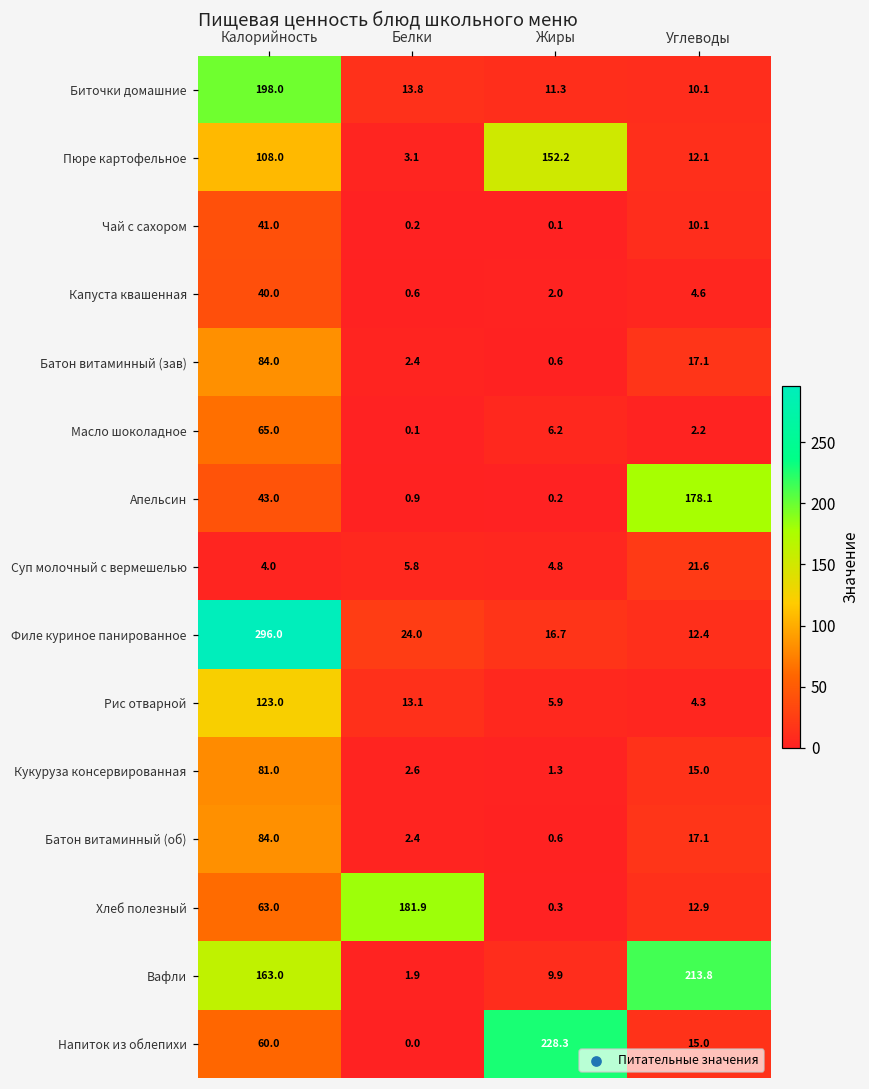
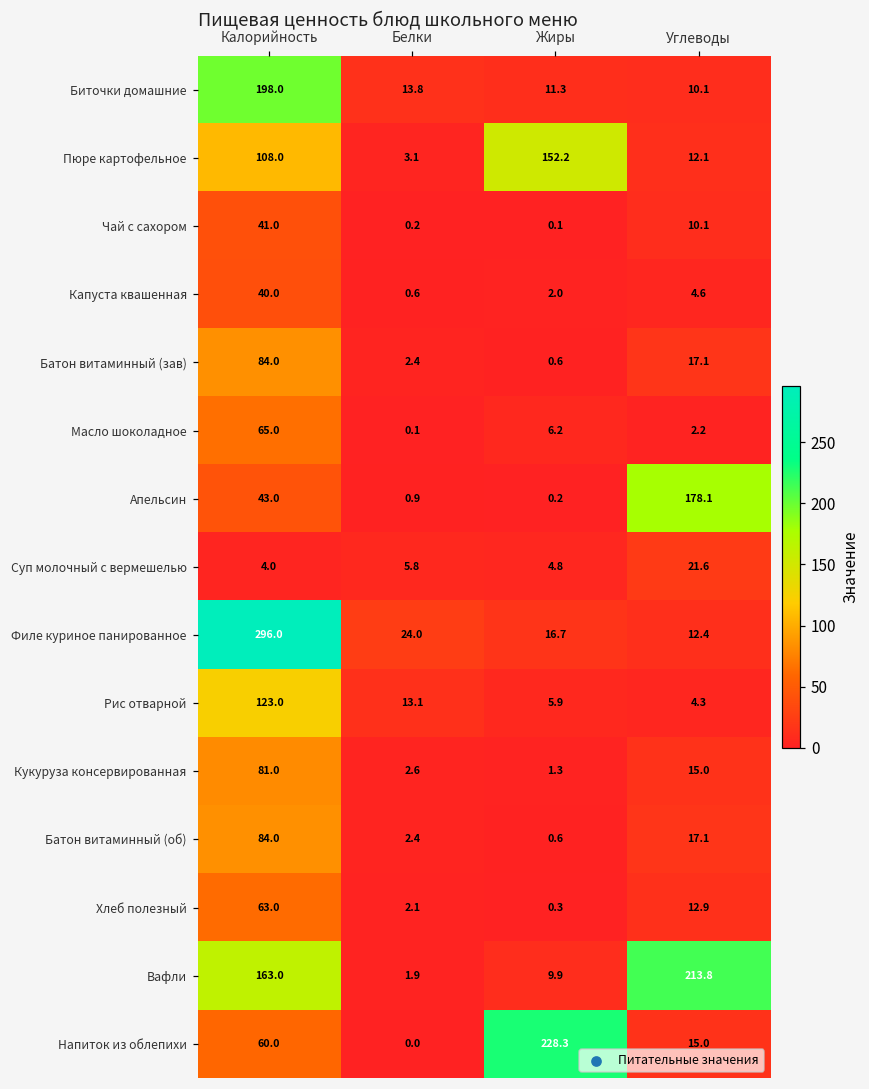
Хлеб полезный, Белки: 181.9 -> 2.1
